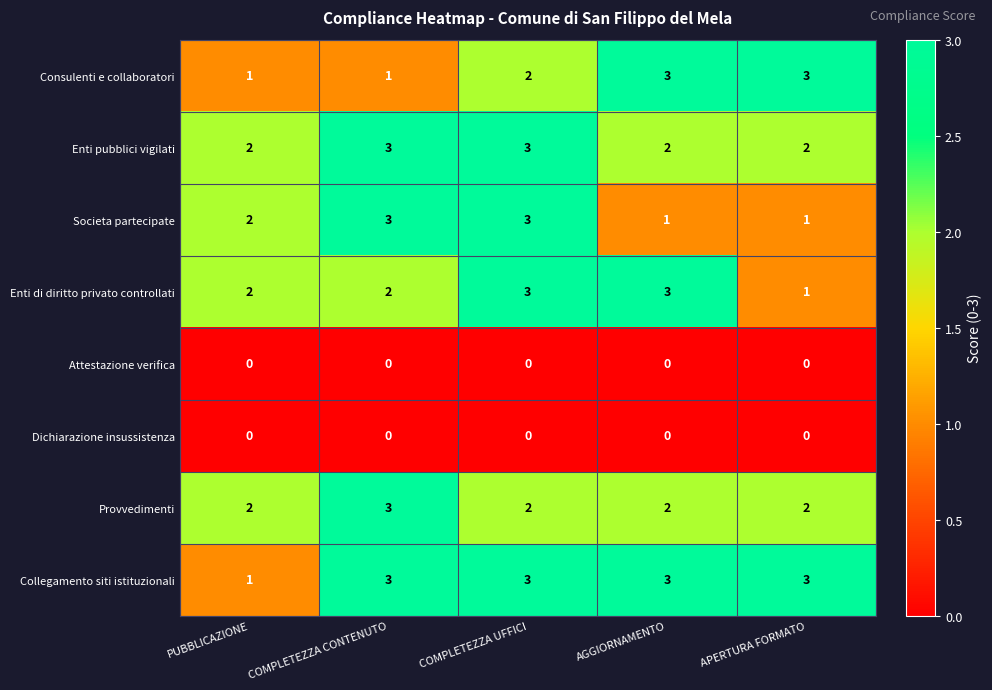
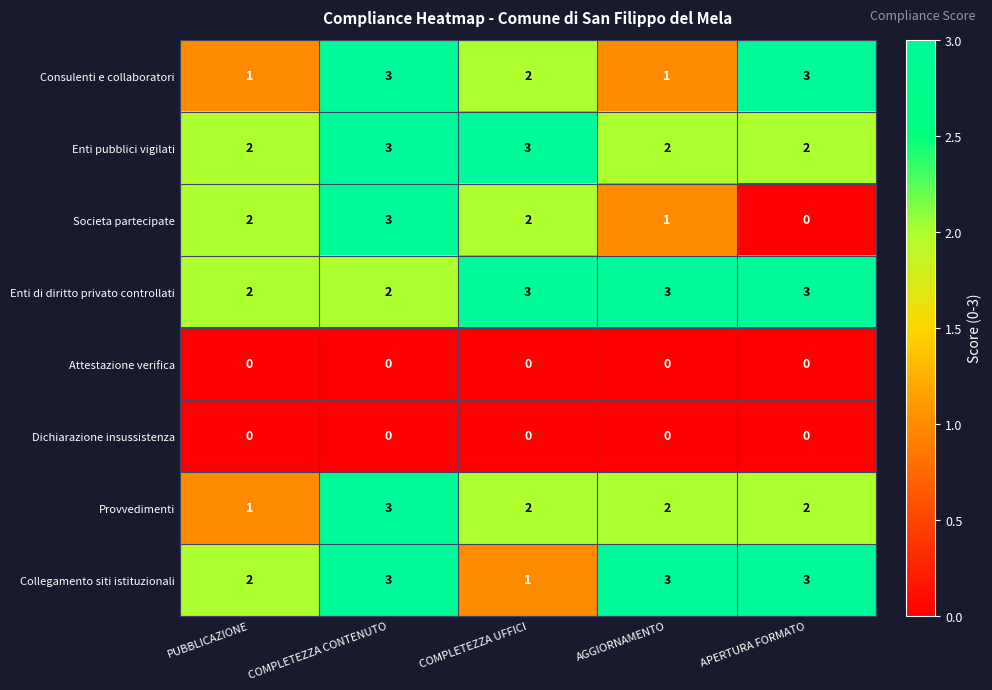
Consulenti e collaboratori, COMPLETEZZA CONTENUTO: 1 -> 3
Consulenti e collaboratori, AGGIORNAMENTO: 3 -> 1
Societa partecipate, COMPLETEZZA UFFICI: 3 -> 2
Societa partecipate, APERTURA FORMATO: 1 -> 0
Enti di diritto privato controllati, APERTURA FORMATO: 1 -> 3
Provvedimenti, PUBBLICAZIONE: 2 -> 1
Collegamento siti istituzionali, PUBBLICAZIONE: 1 -> 2
Collegamento siti istituzionali, COMPLETEZZA UFFICI: 3 -> 1
